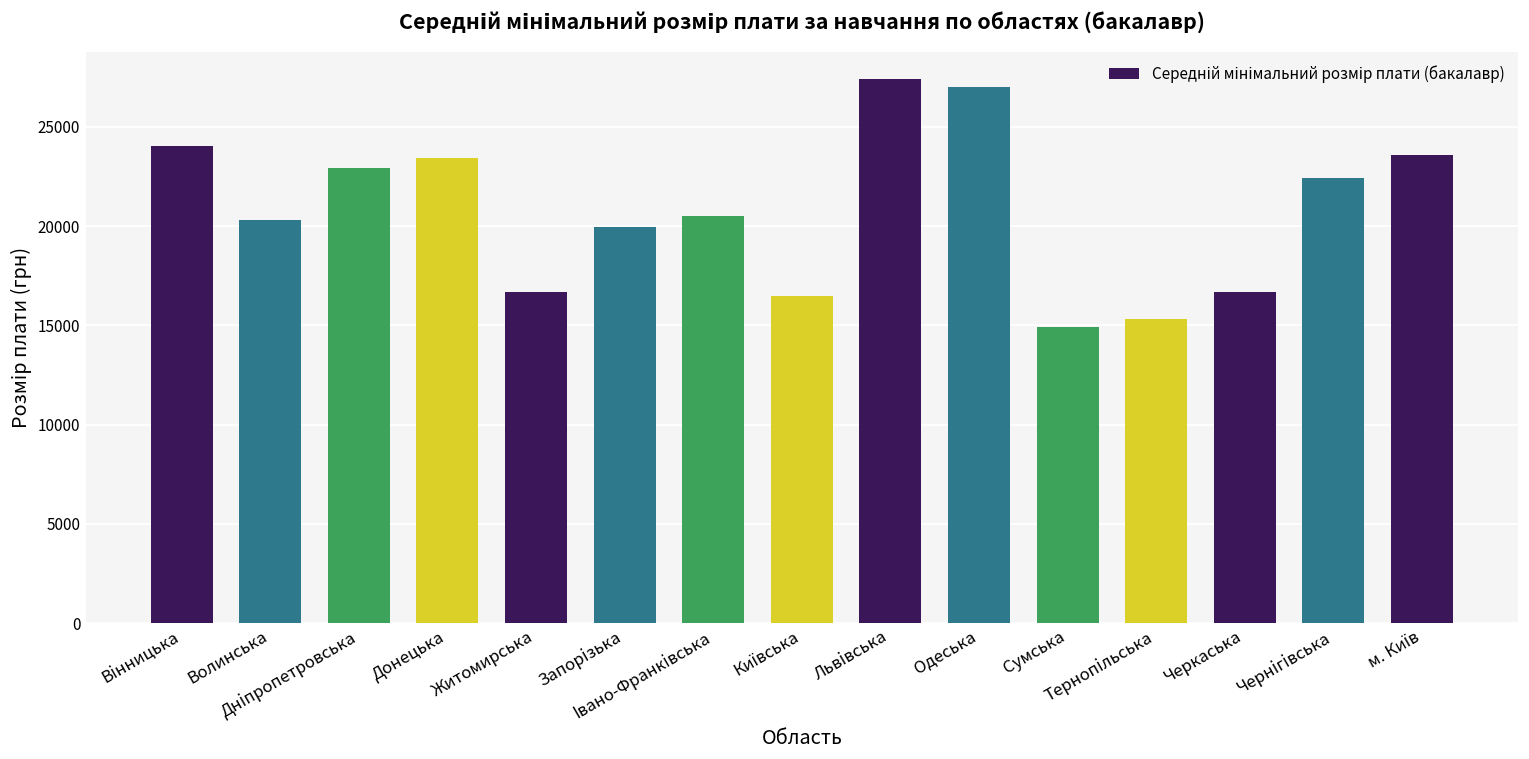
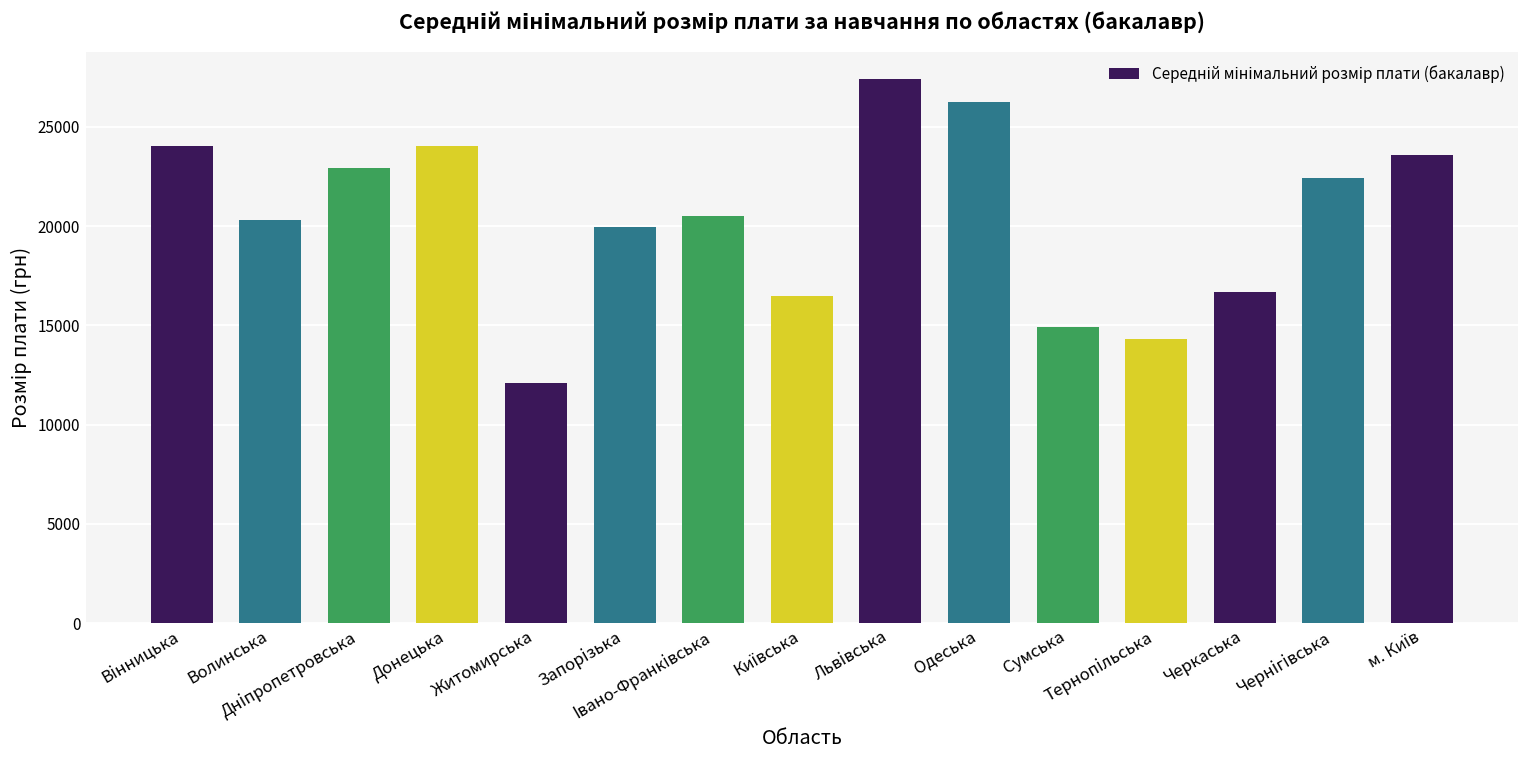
Донецька: 23400 -> 24000
Житомирська: 16700 -> 12100
Одеська: 27000 -> 26300
Тернопільська: 15300 -> 14300
